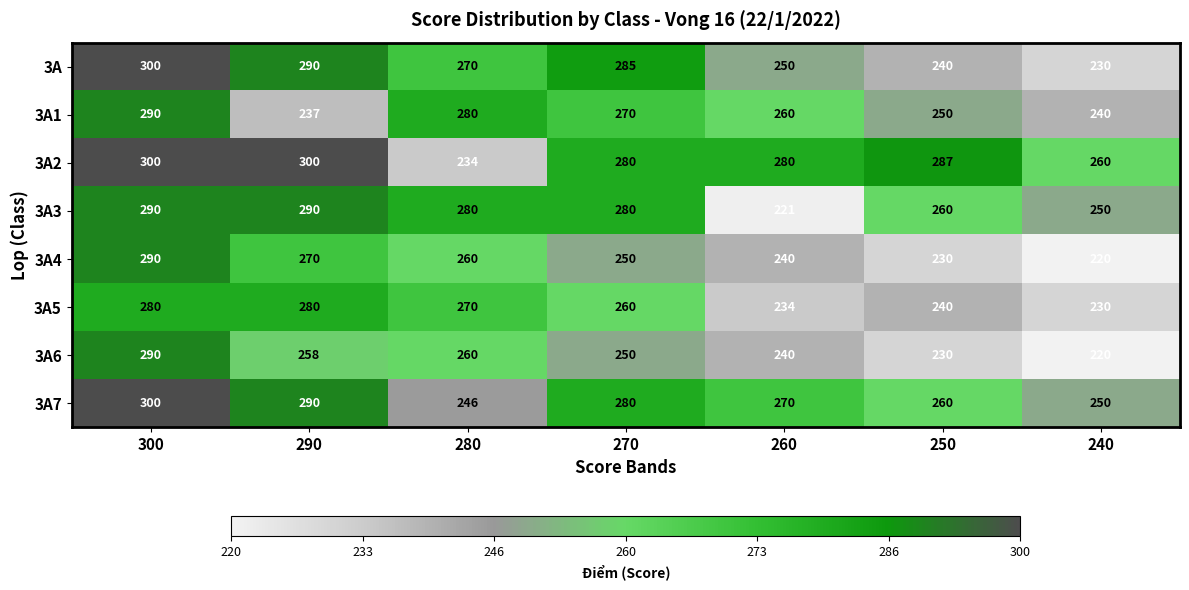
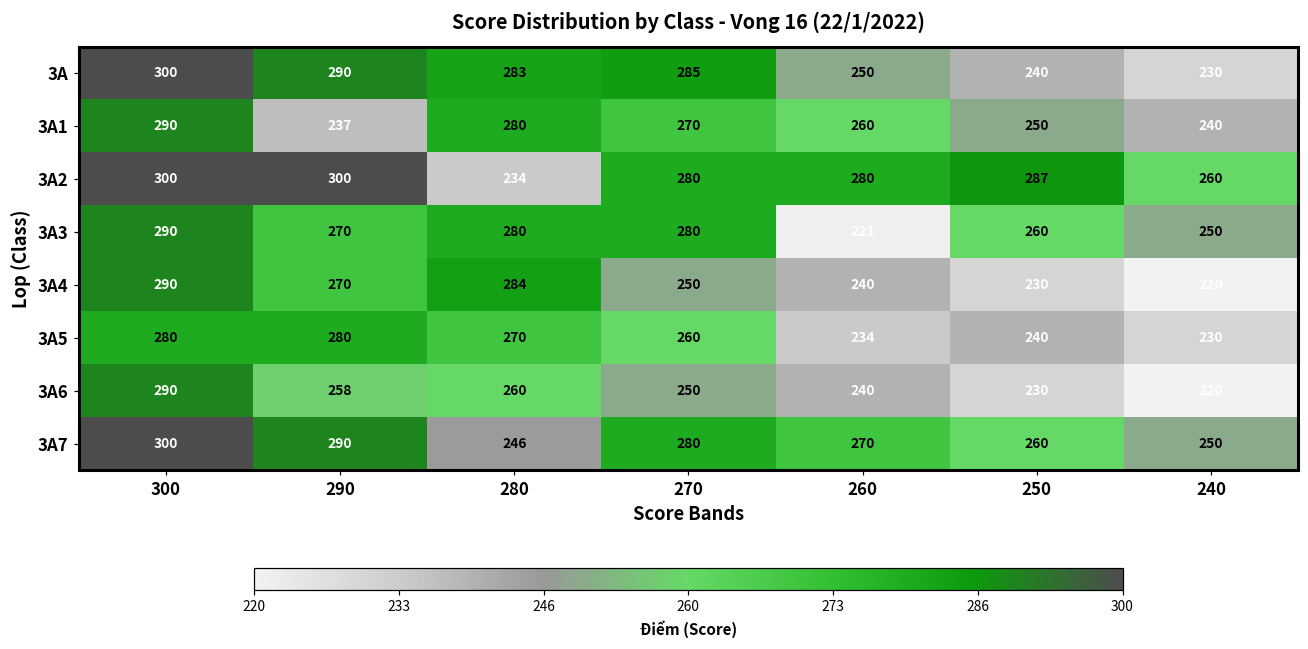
3A, 280: 270 -> 283
3A3, 290: 290 -> 270
3A4, 280: 260 -> 284
